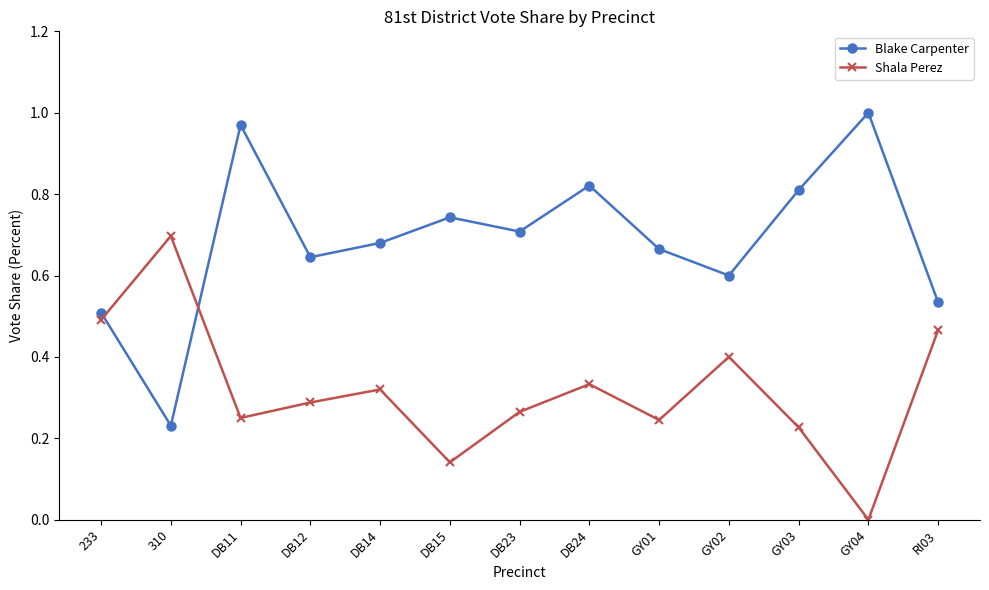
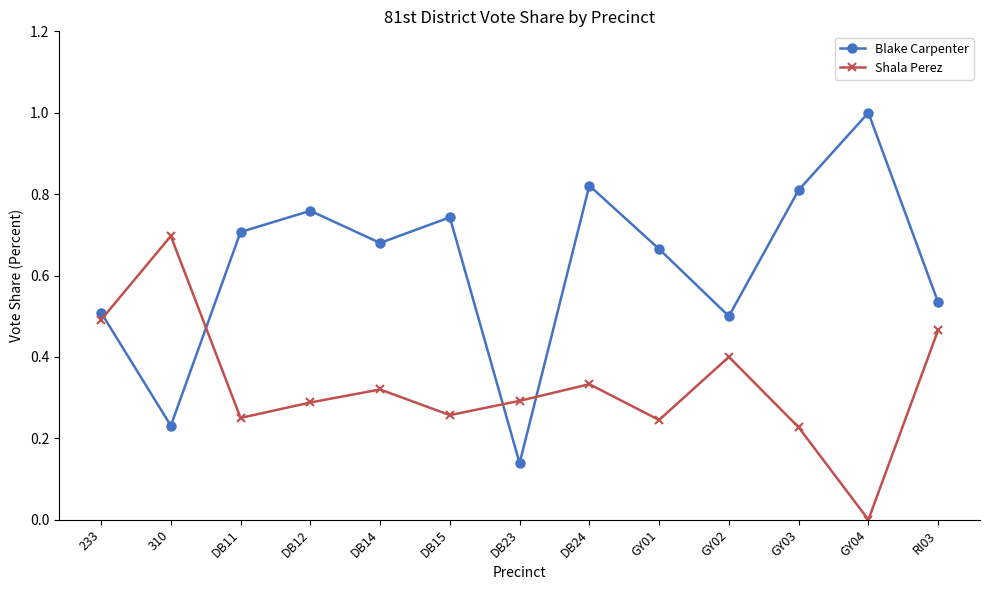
Blake Carpenter, DB11: 0.97 -> 0.71
Blake Carpenter, DB12: 0.65 -> 0.76
Shala Perez, DB15: 0.14 -> 0.26
Blake Carpenter, DB23: 0.71 -> 0.14
Shala Perez, DB23: 0.27 -> 0.29
Blake Carpenter, GY02: 0.6 -> 0.5
